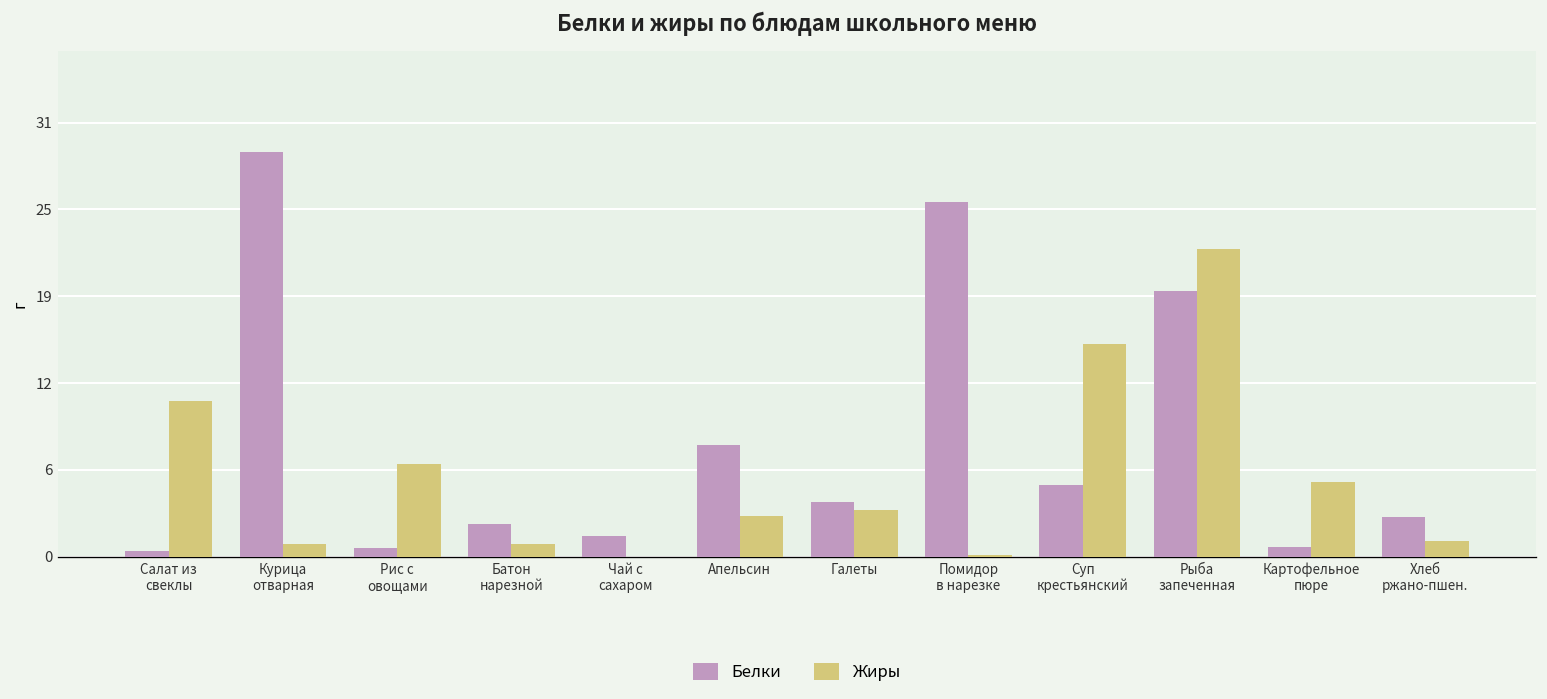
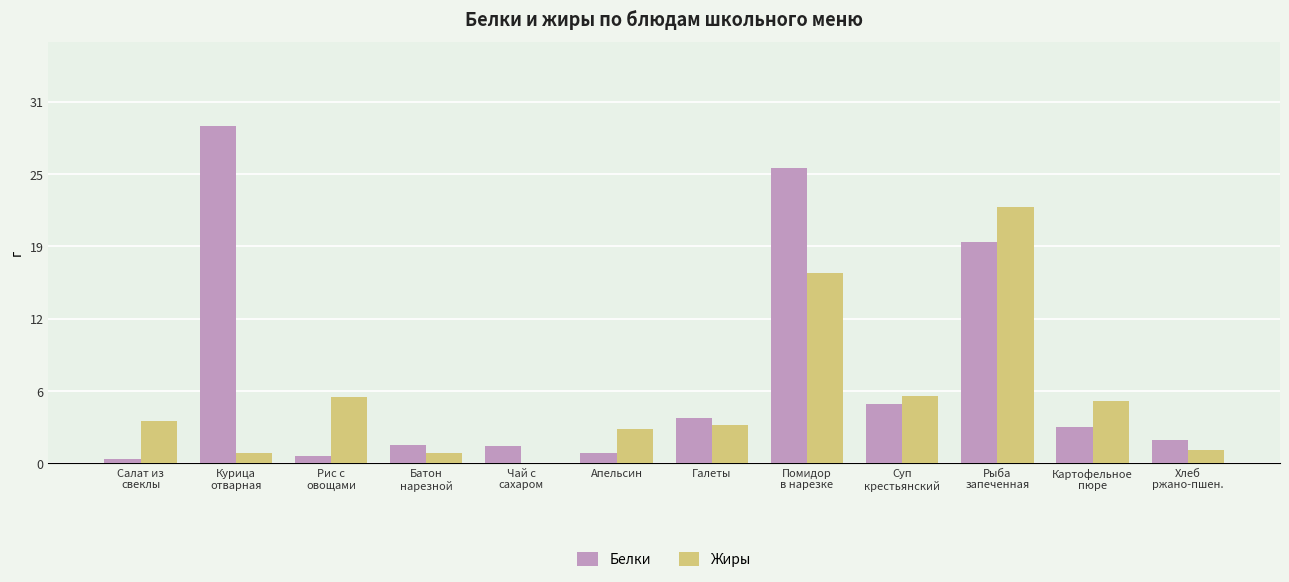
Жиры, Салат из свеклы: 11.1 -> 3.6
Жиры, Рис с овощами: 6.6 -> 5.7
Белки, Батон нарезной: 2.3 -> 1.6
Белки, Апельсин: 8.0 -> 0.9
Жиры, Помидор в нарезке: 0.1 -> 16.3
Жиры, Суп крестьянский: 15.2 -> 5.8
Белки, Картофельное пюре: 0.7 -> 3.1
Белки, Хлеб ржано-пшен.: 2.8 -> 2.0
